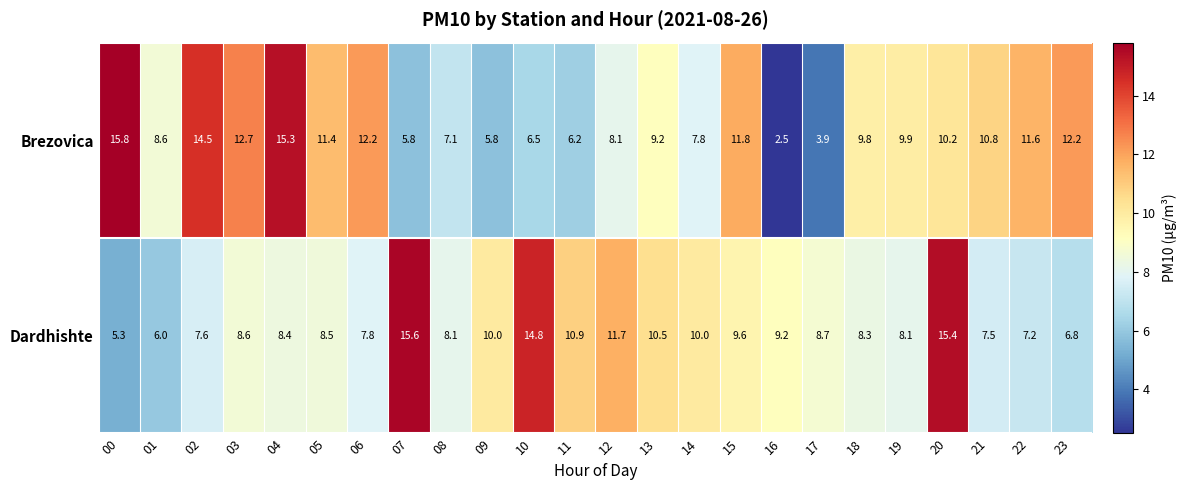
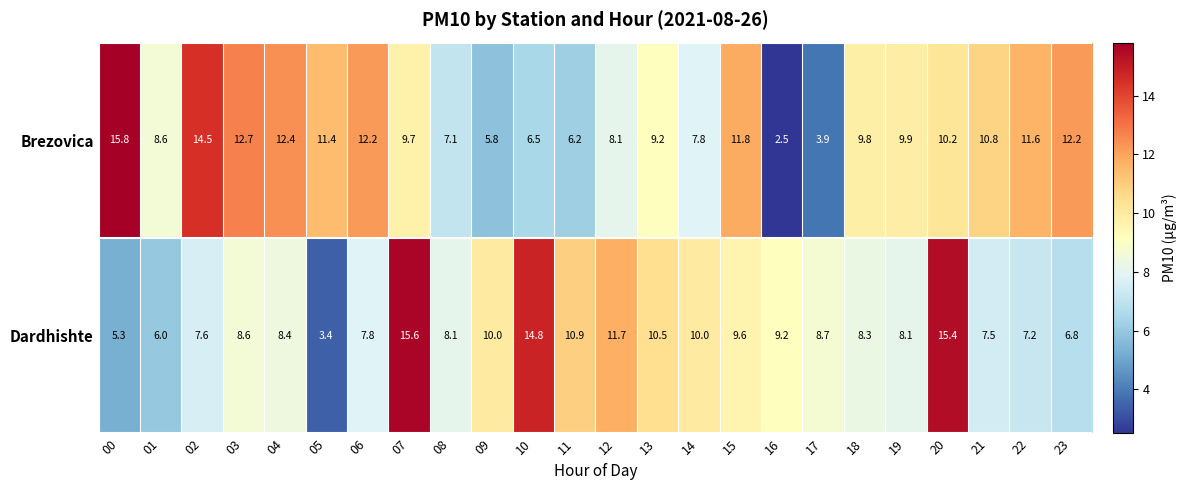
Brezovica, 04: 15.3 -> 12.4
Brezovica, 07: 5.8 -> 9.7
Dardhishte, 05: 8.5 -> 3.4
